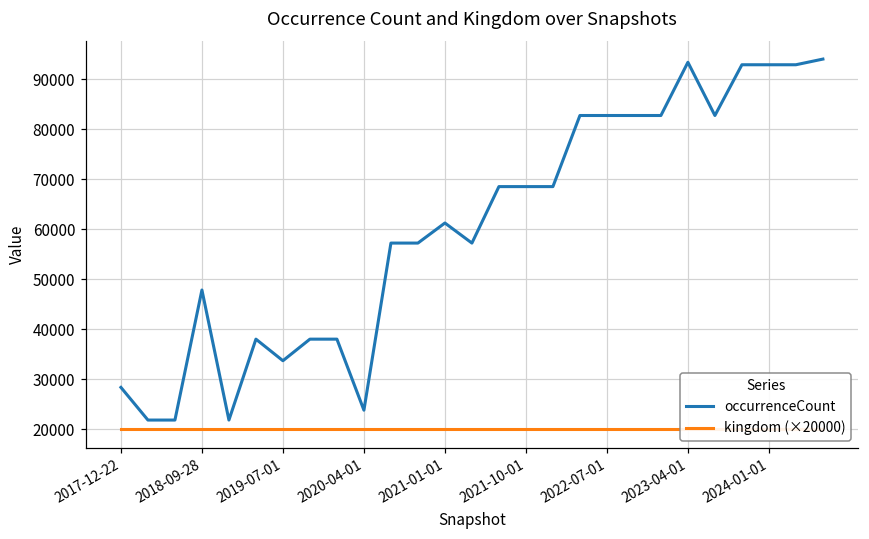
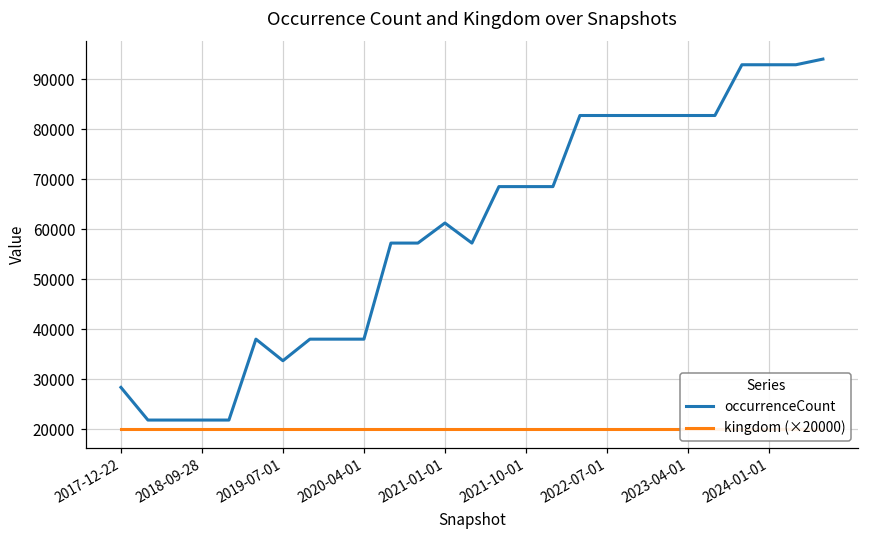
occurrenceCount, 2018-09-28: 48000 -> 22000
occurrenceCount, 2020-04-01: 24000 -> 38000
occurrenceCount, 2023-04-01: 93000 -> 83000
